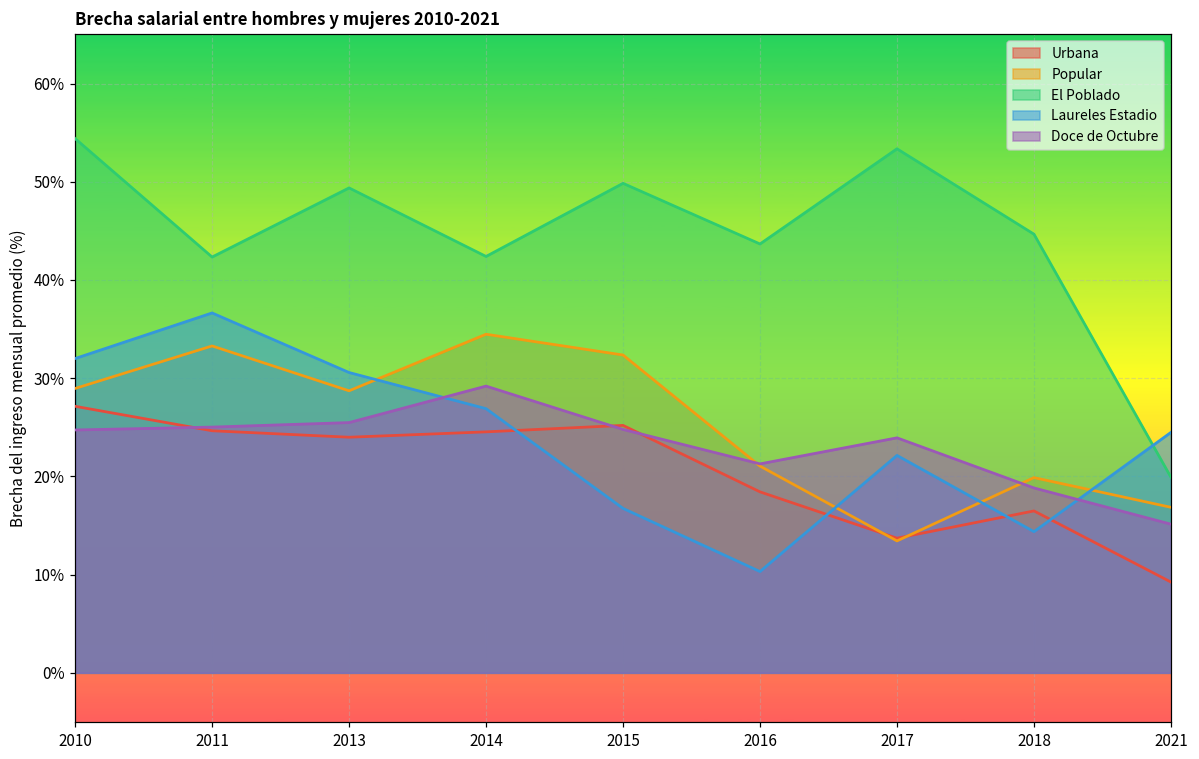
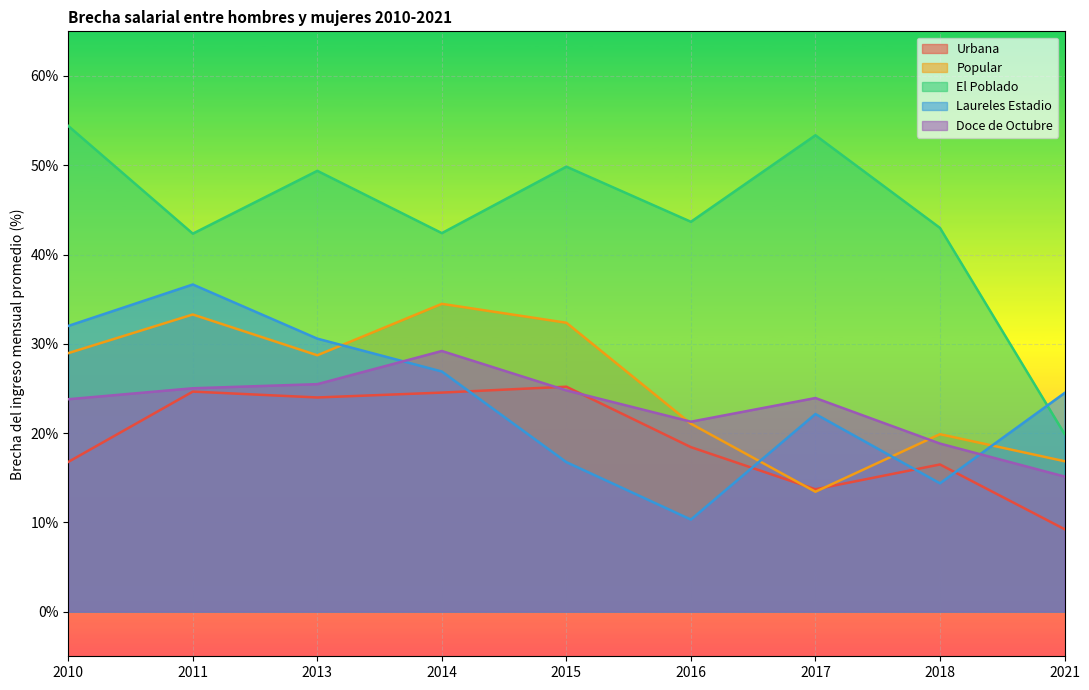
Urbana, 2010: 27% -> 17%
Doce de Octubre, 2010: 25% -> 24%
El Poblado, 2018: 45% -> 43%
